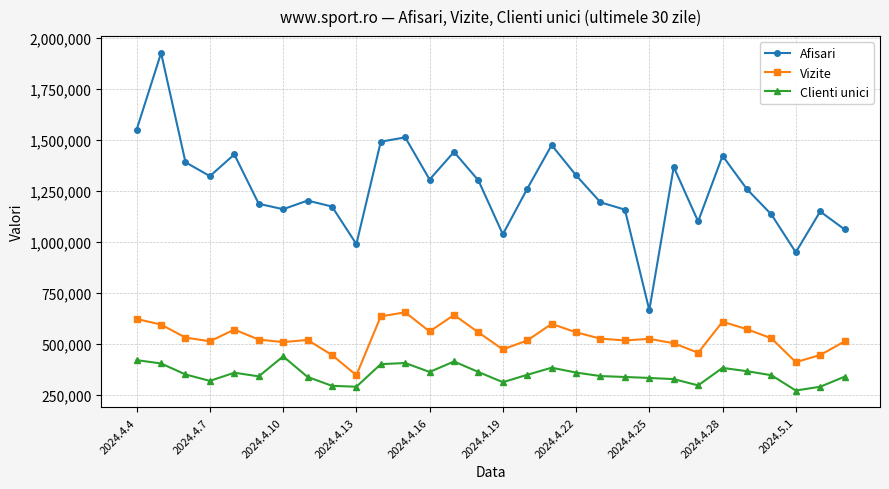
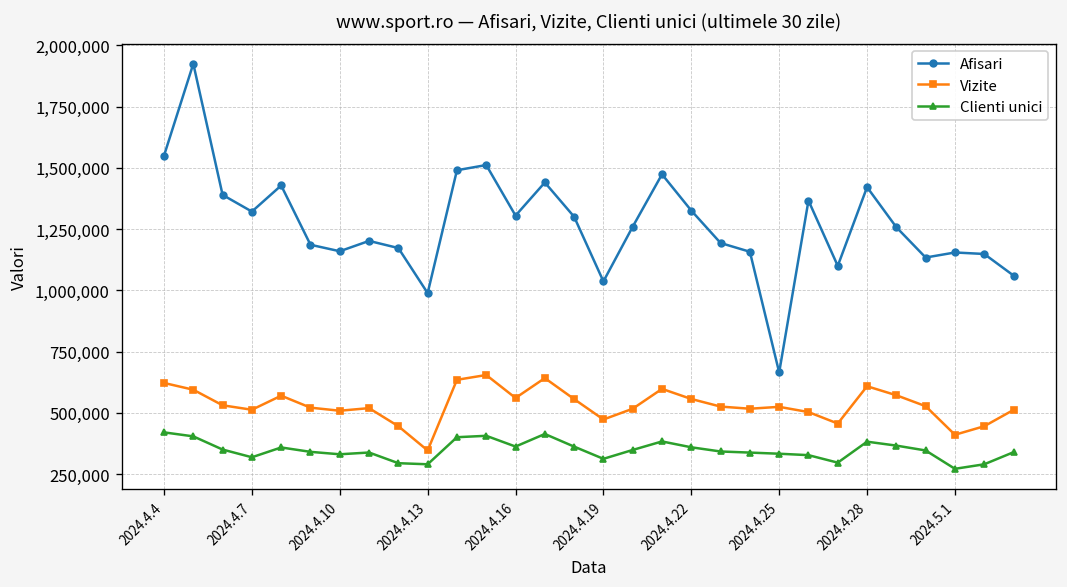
Clienti unici, 2024.4.10: 440,000 -> 330,000
Afisari, 2024.5.1: 950,000 -> 1,150,000
